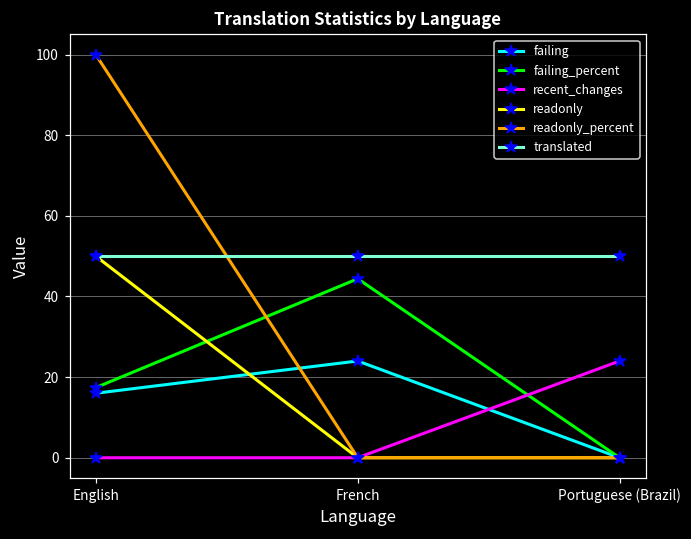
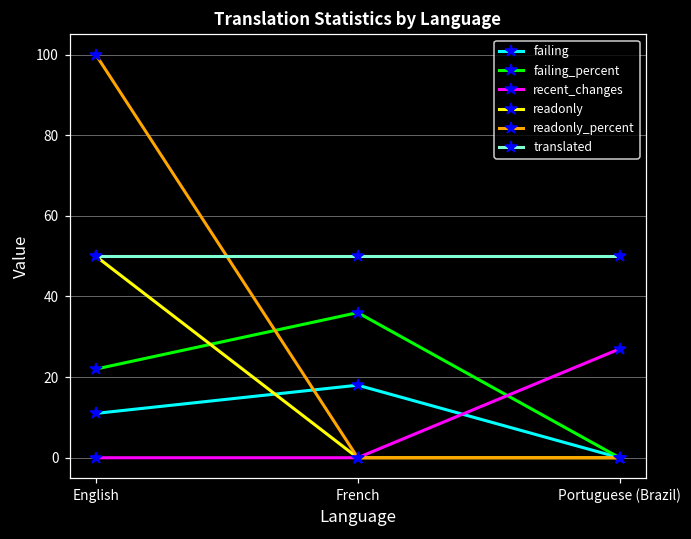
failing, English: 16 -> 11
failing_percent, English: 17 -> 22
failing, French: 24 -> 18
failing_percent, French: 44 -> 36
recent_changes, Portuguese (Brazil): 24 -> 27
